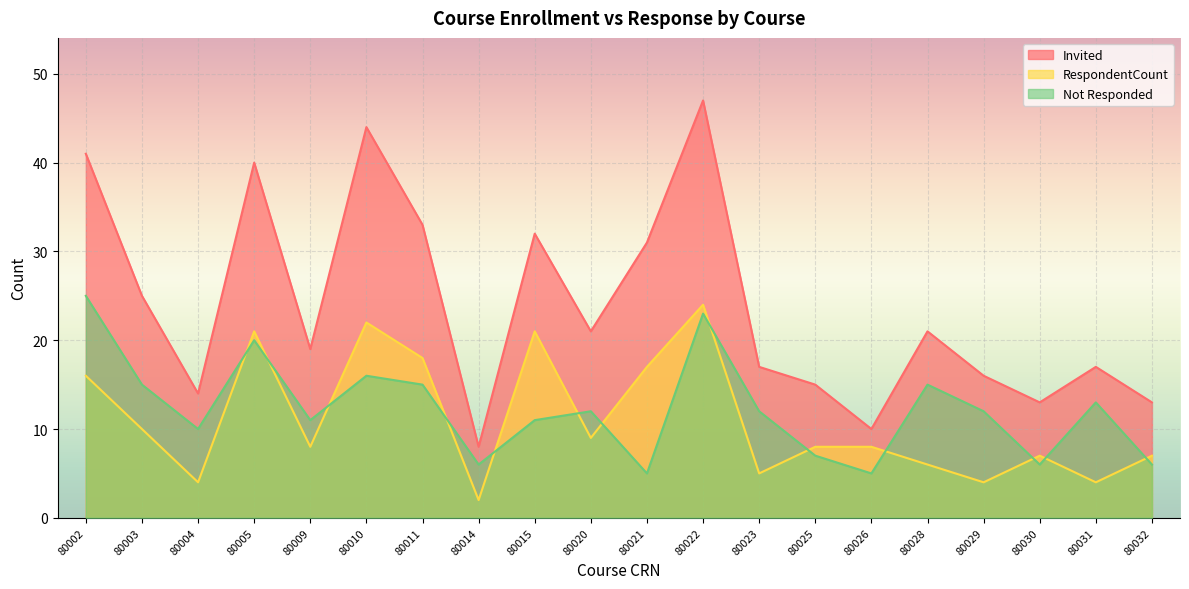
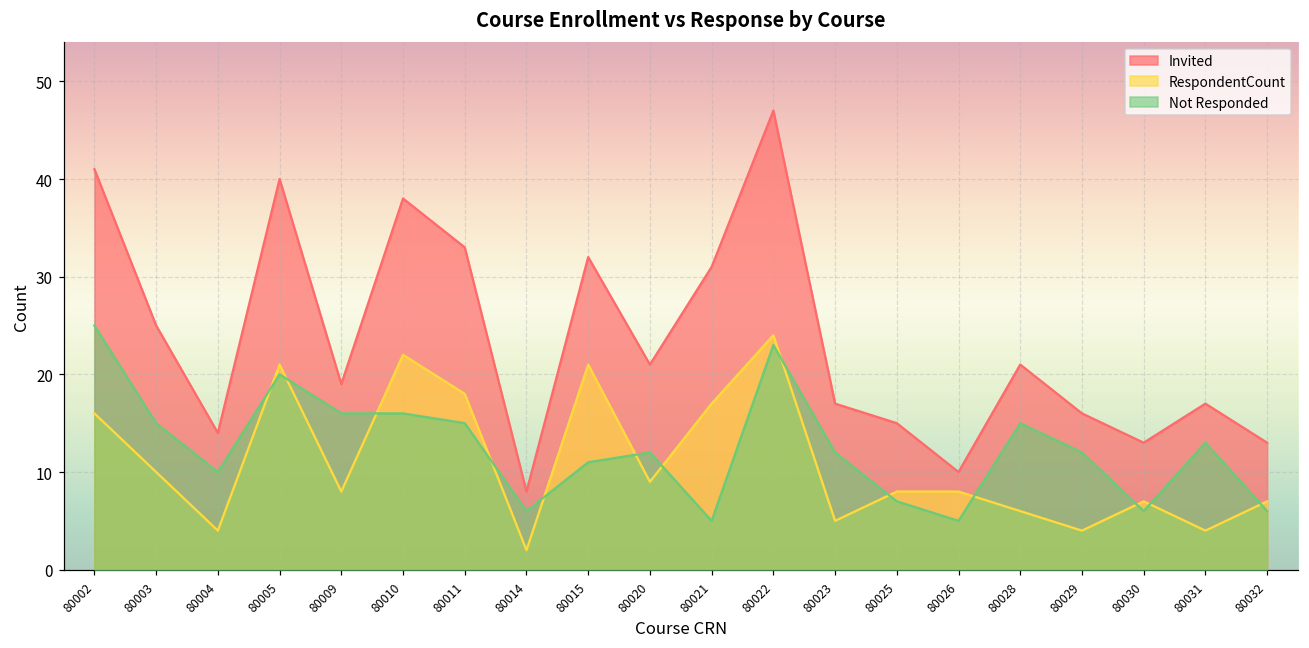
Not Responded, 80009: 11 -> 16
Invited, 80010: 44 -> 38
